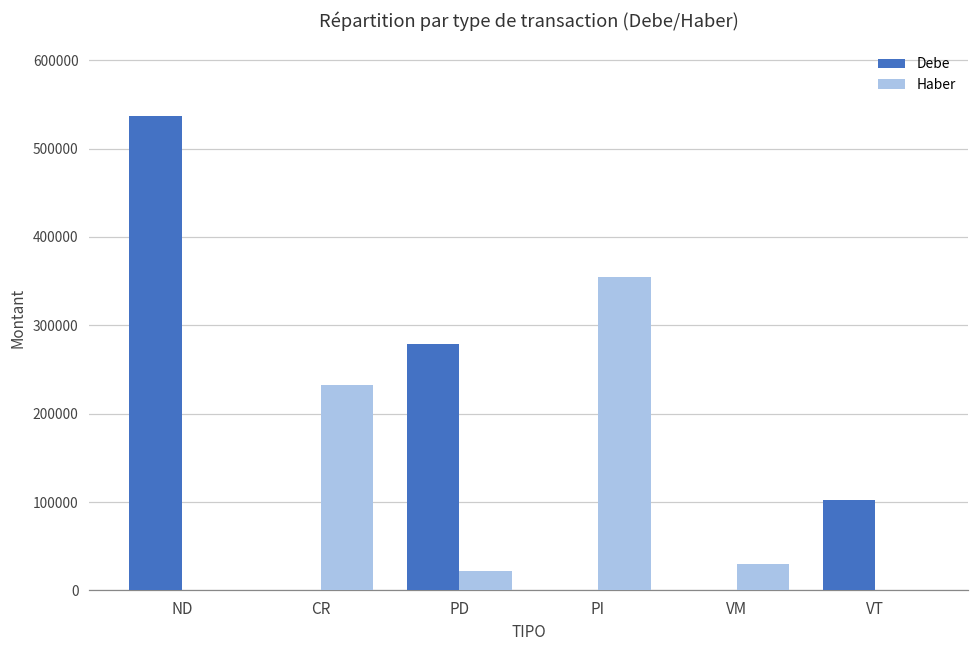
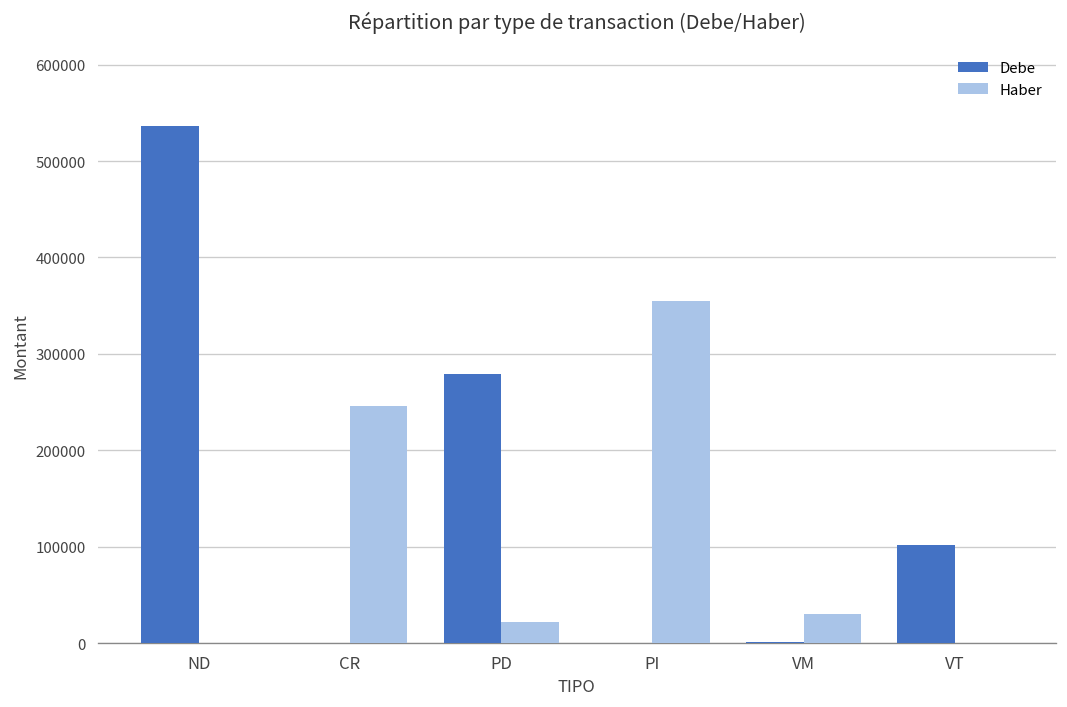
Haber, CR: 230000 -> 250000
